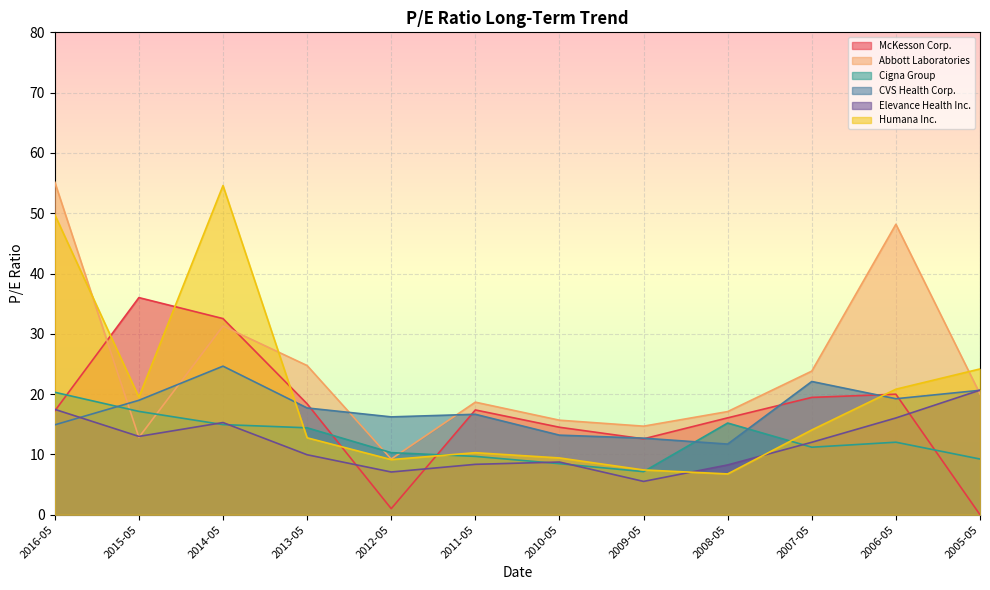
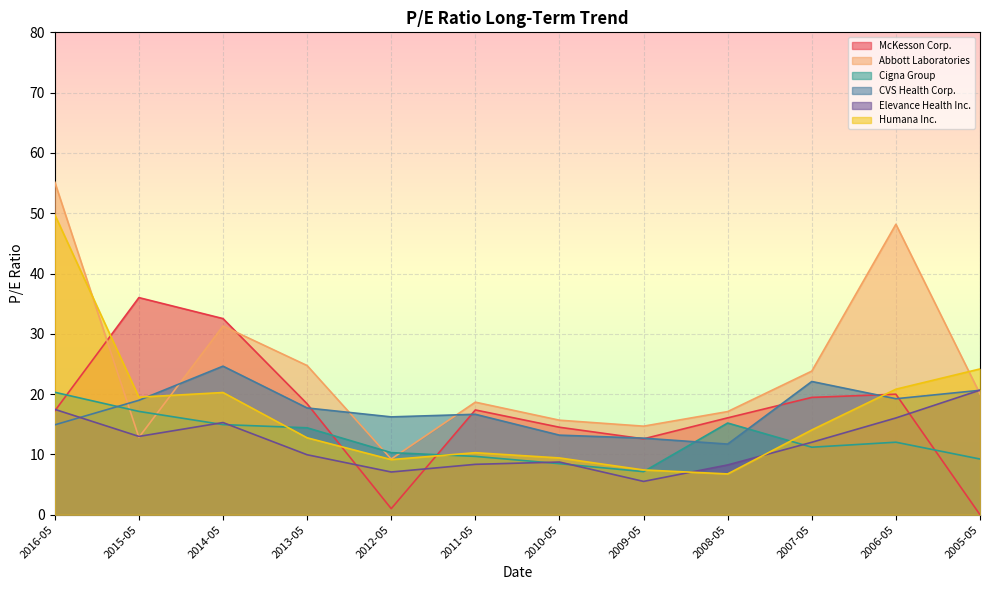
Humana Inc., 2014-05: 55 -> 20
